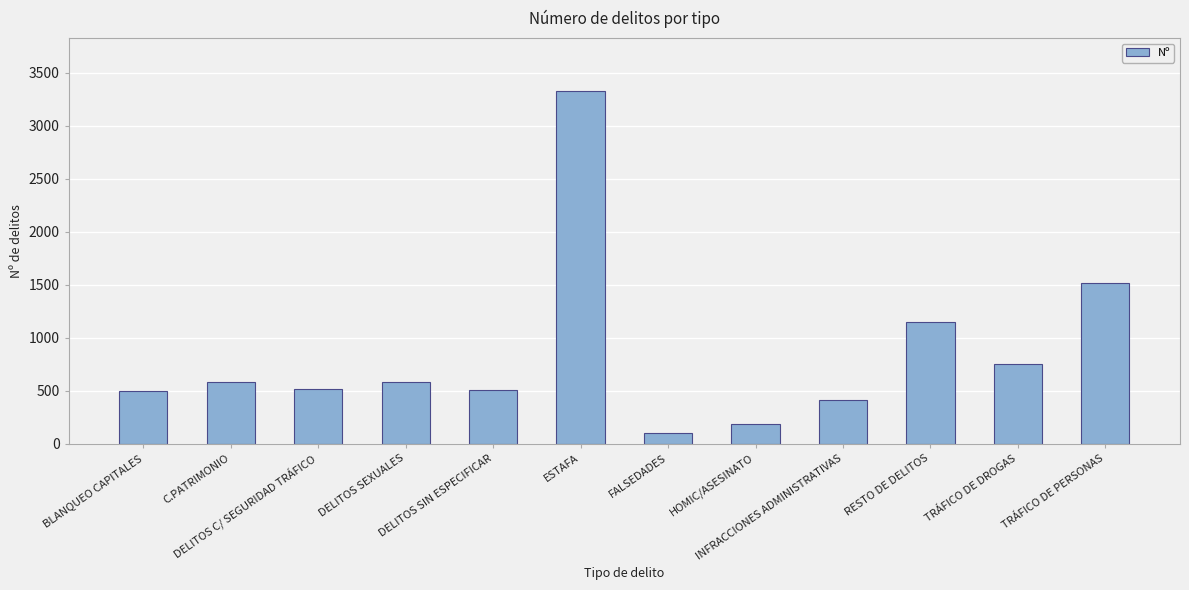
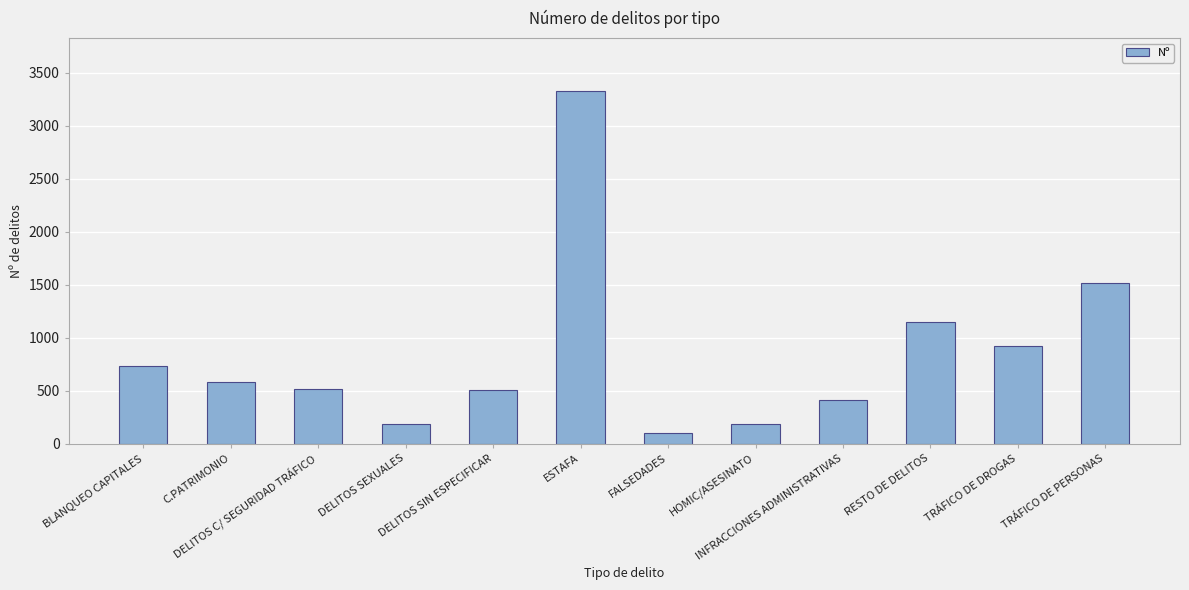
BLANQUEO CAPITALES: 500 -> 730
DELITOS SEXUALES: 580 -> 190
TRÁFICO DE DROGAS: 750 -> 930
